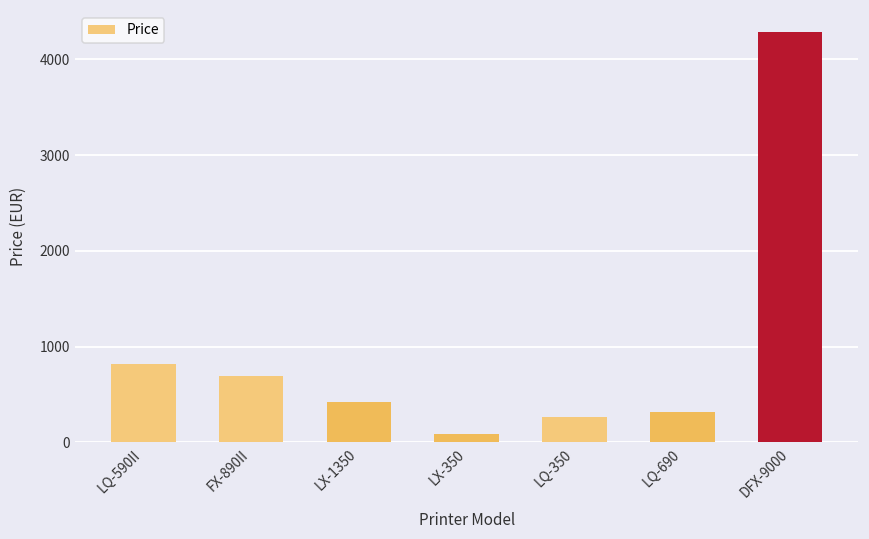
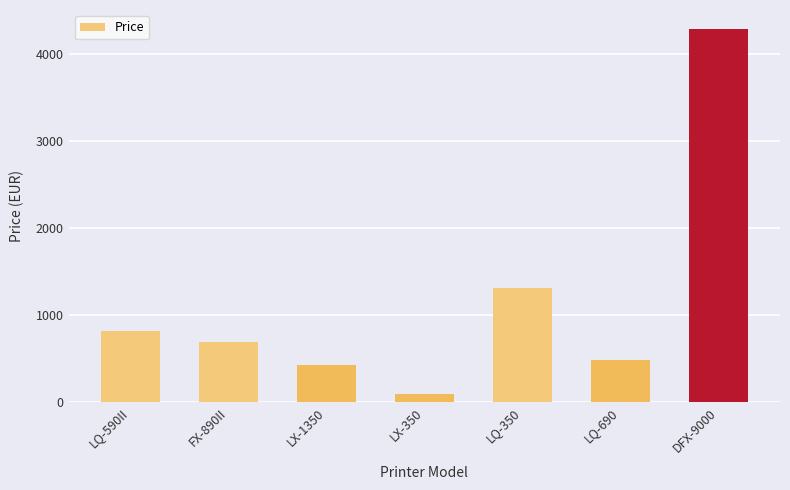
LQ-350: 300 -> 1300
LQ-690: 300 -> 500
